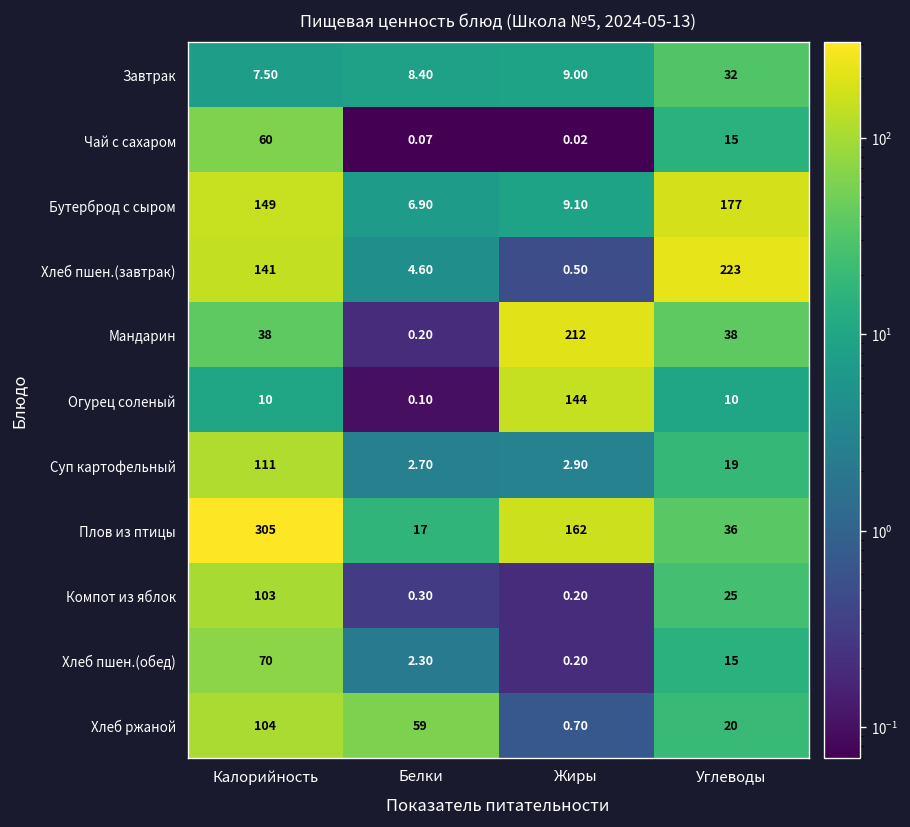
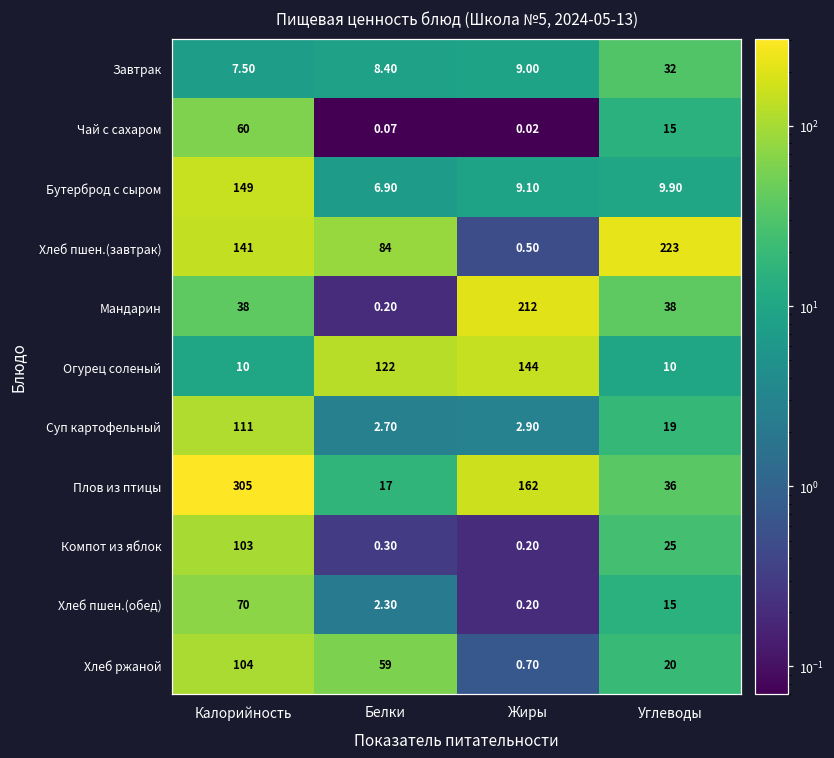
Бутерброд с сыром, Углеводы: 177 -> 9.90
Хлеб пшен.(завтрак), Белки: 4.60 -> 84
Огурец соленый, Белки: 0.10 -> 122
